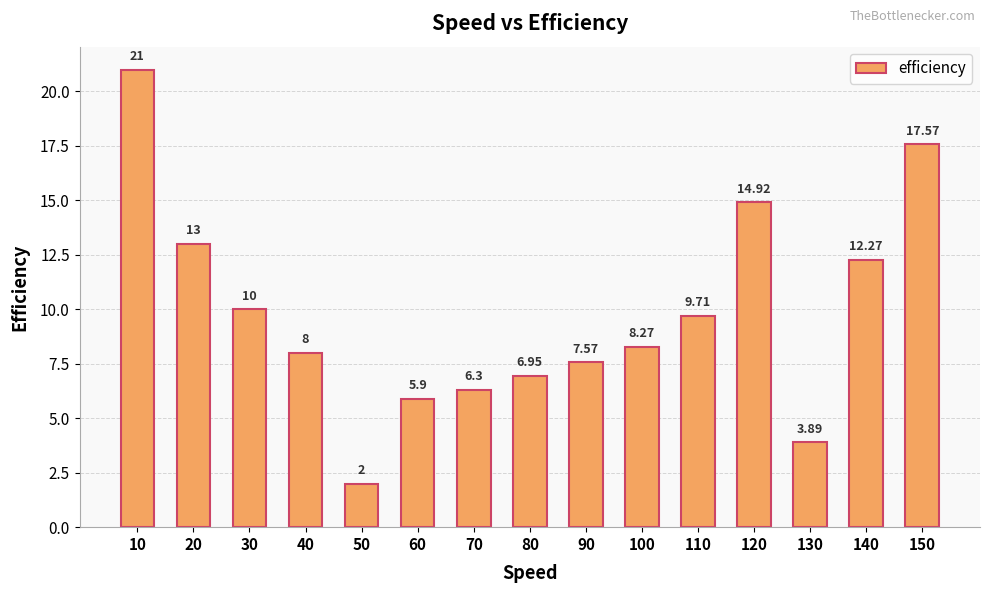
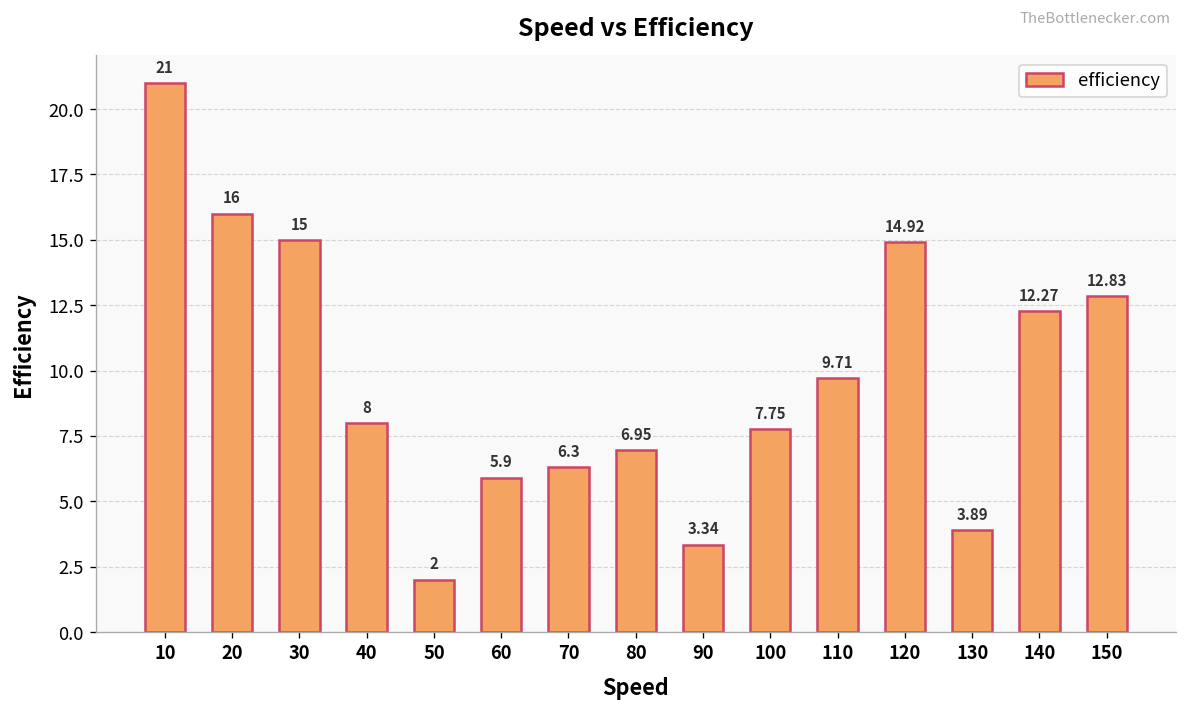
20: 13 -> 16
30: 10 -> 15
90: 7.57 -> 3.34
100: 8.27 -> 7.75
150: 17.57 -> 12.83
